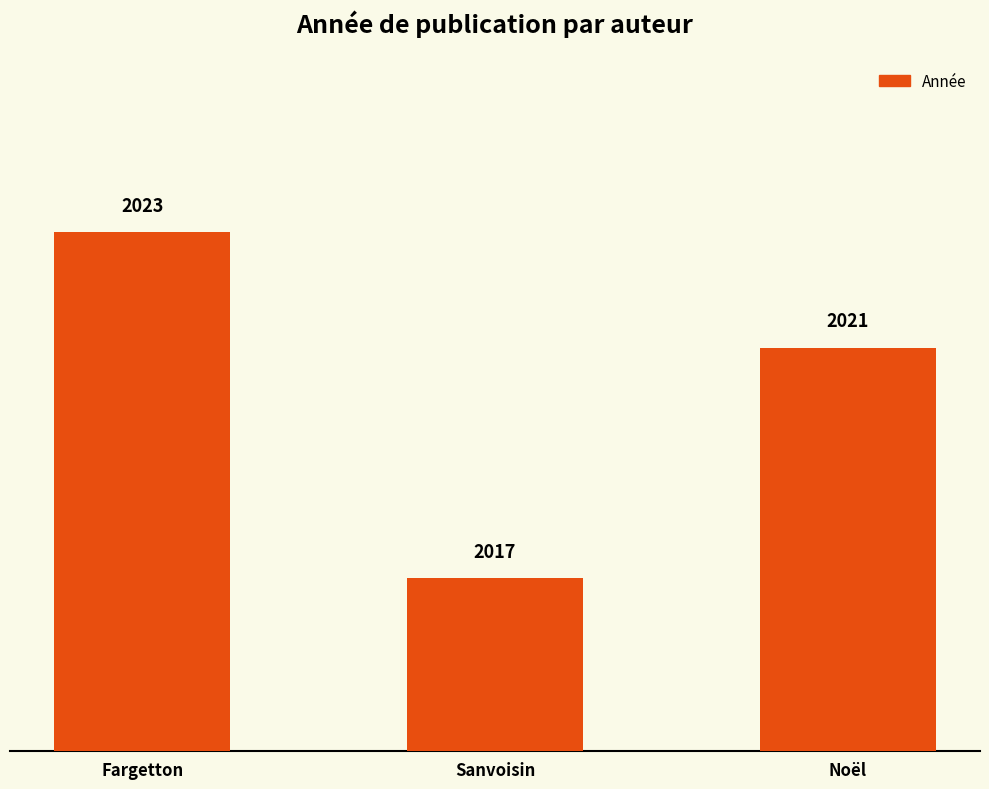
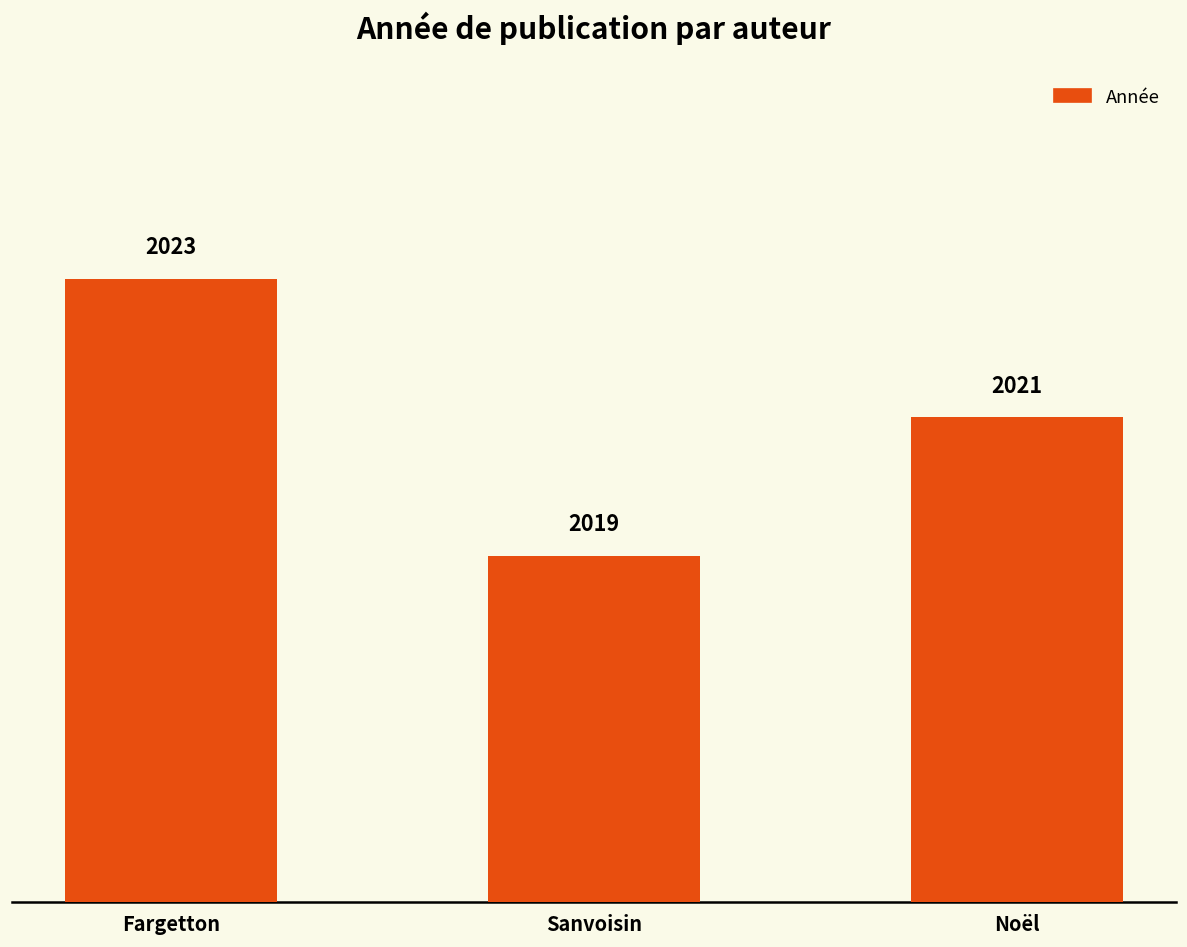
Sanvoisin: 2017 -> 2019
